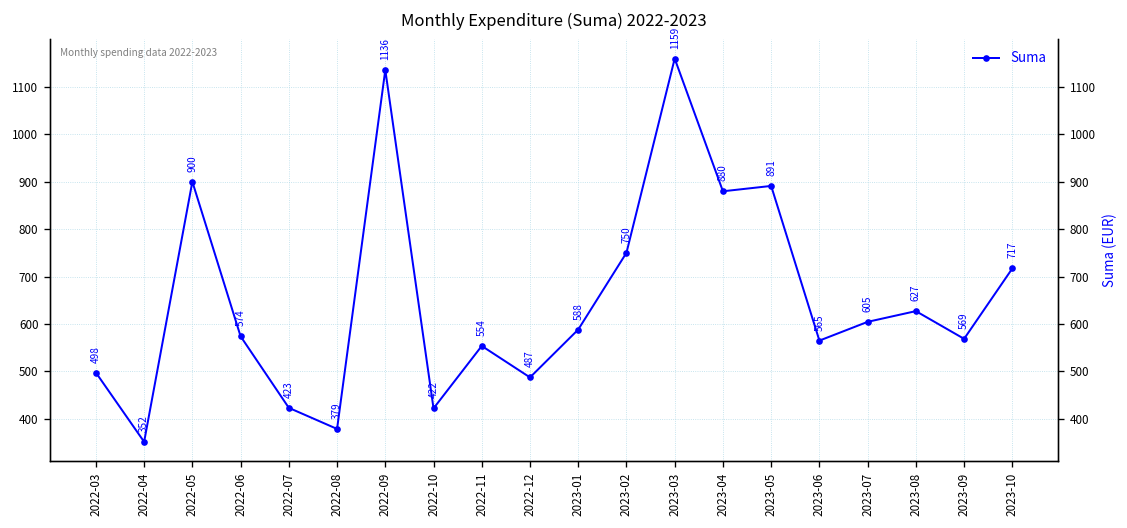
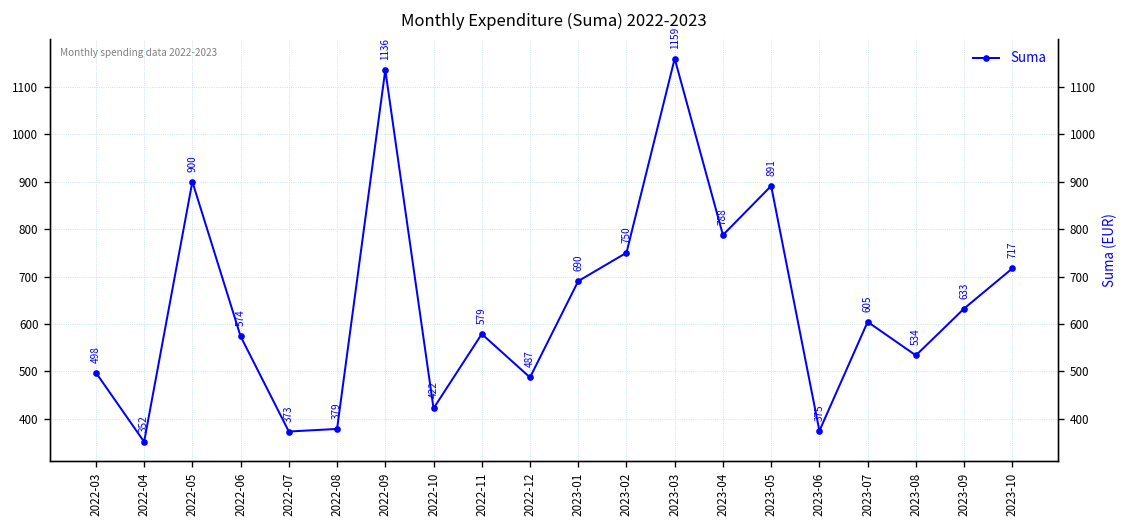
2022-07: 423 -> 373
2022-11: 554 -> 579
2023-01: 588 -> 690
2023-04: 880 -> 788
2023-06: 565 -> 375
2023-08: 627 -> 534
2023-09: 569 -> 633
